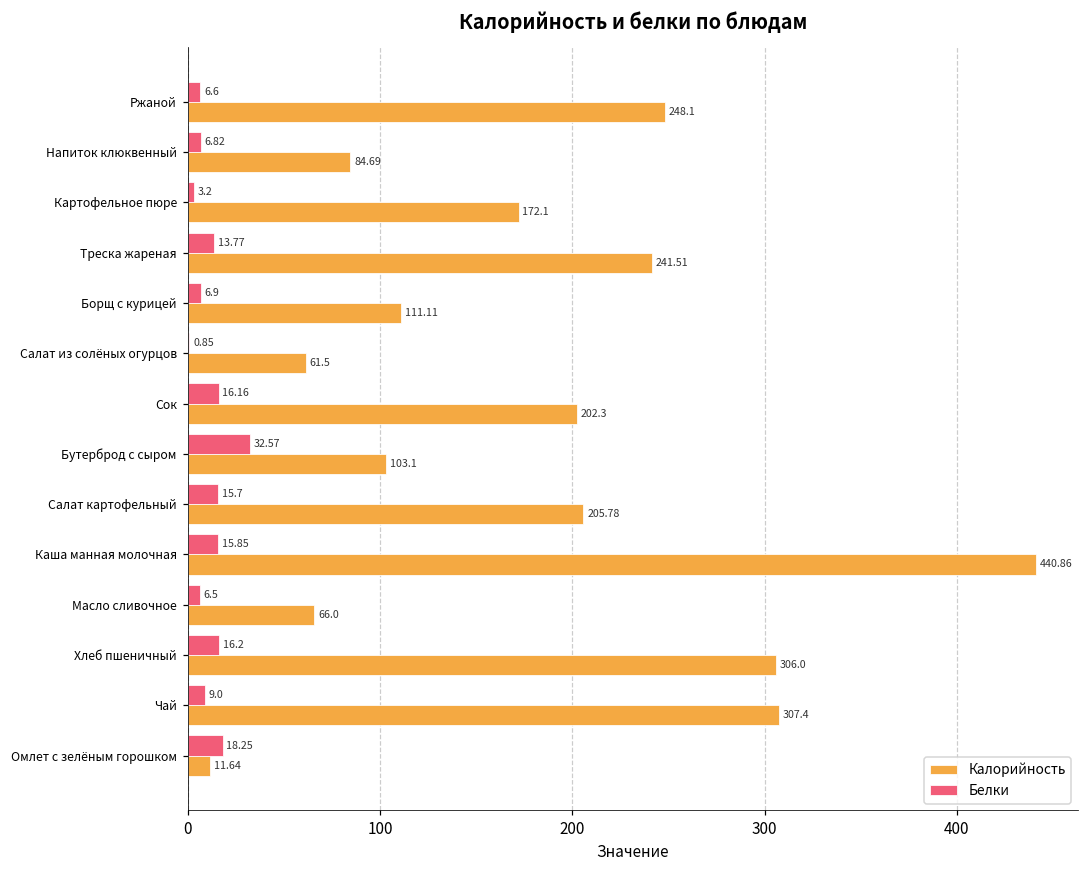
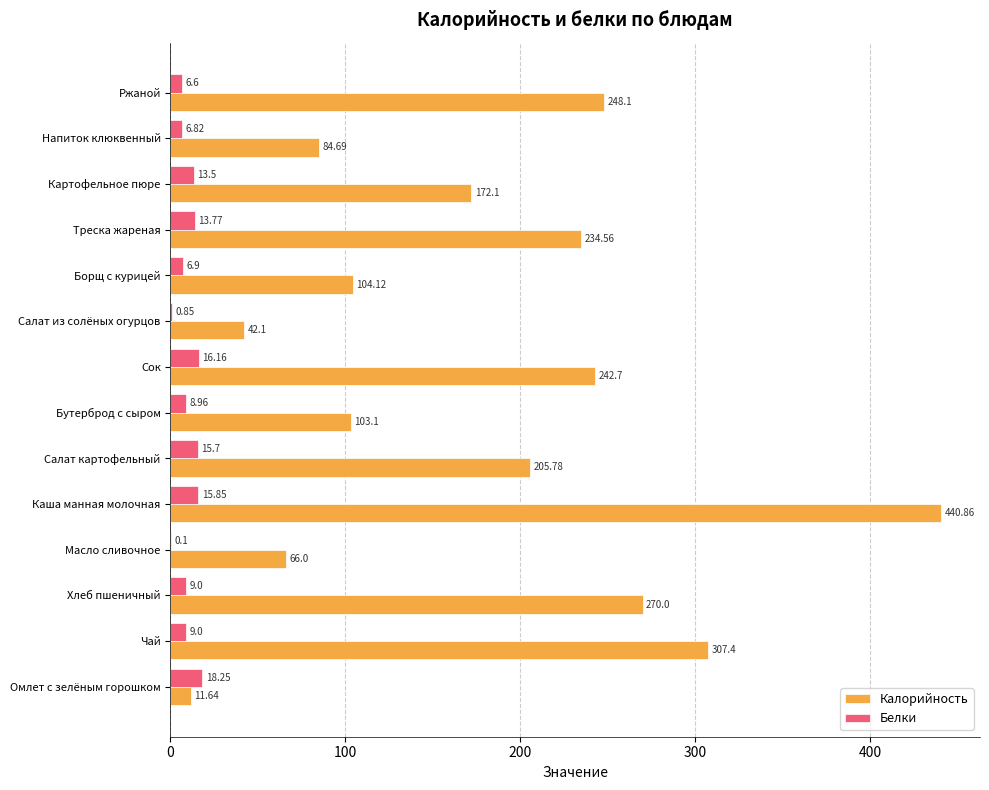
Белки, Картофельное пюре: 3.2 -> 13.5
Калорийность, Треска жареная: 241.51 -> 234.56
Калорийность, Борщ с курицей: 111.11 -> 104.12
Калорийность, Салат из солёных огурцов: 61.5 -> 42.1
Калорийность, Сок: 202.3 -> 242.7
Белки, Бутерброд с сыром: 32.57 -> 8.96
Белки, Масло сливочное: 6.5 -> 0.1
Белки, Хлеб пшеничный: 16.2 -> 9.0
Калорийность, Хлеб пшеничный: 306.0 -> 270.0
